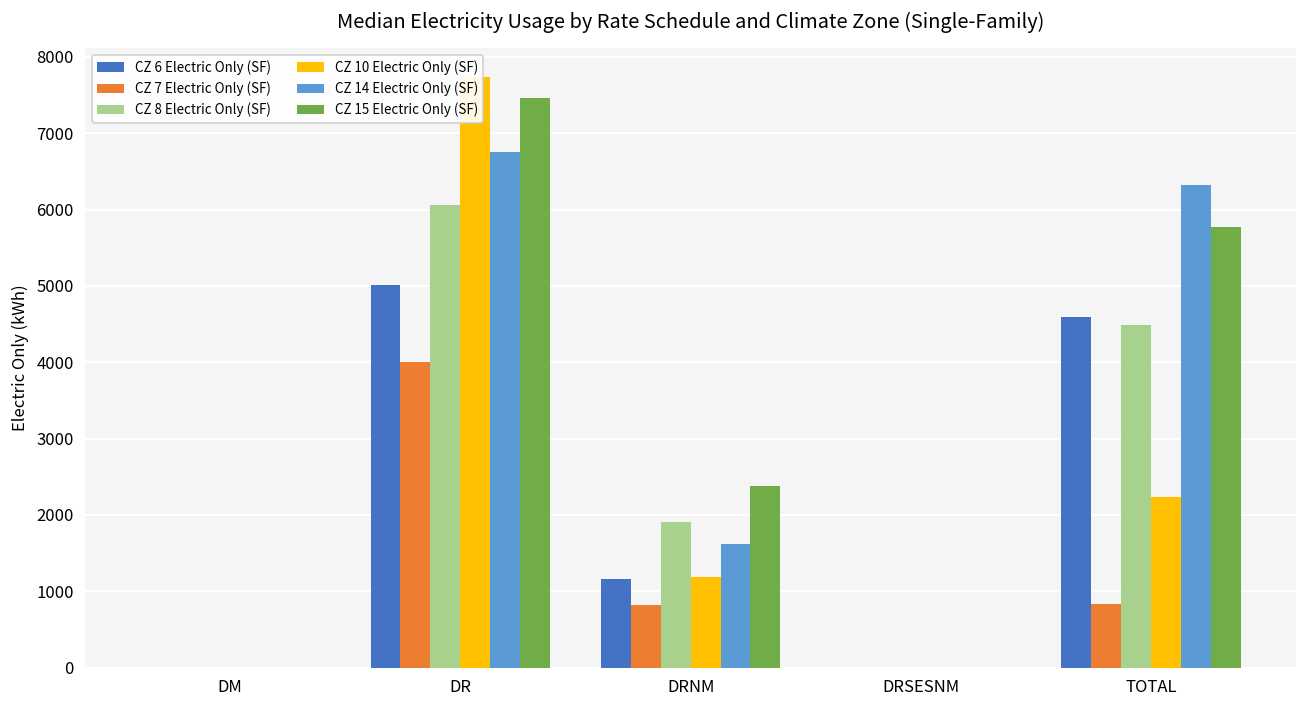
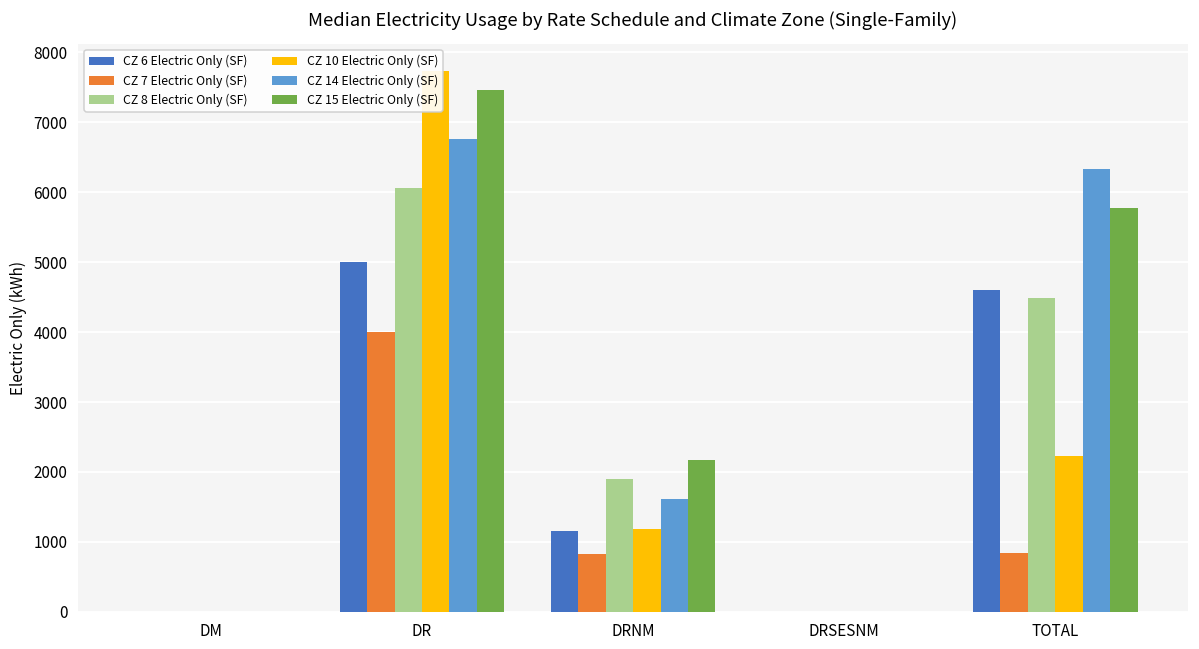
CZ 15 Electric Only (SF), DRNM: 2400 -> 2200
